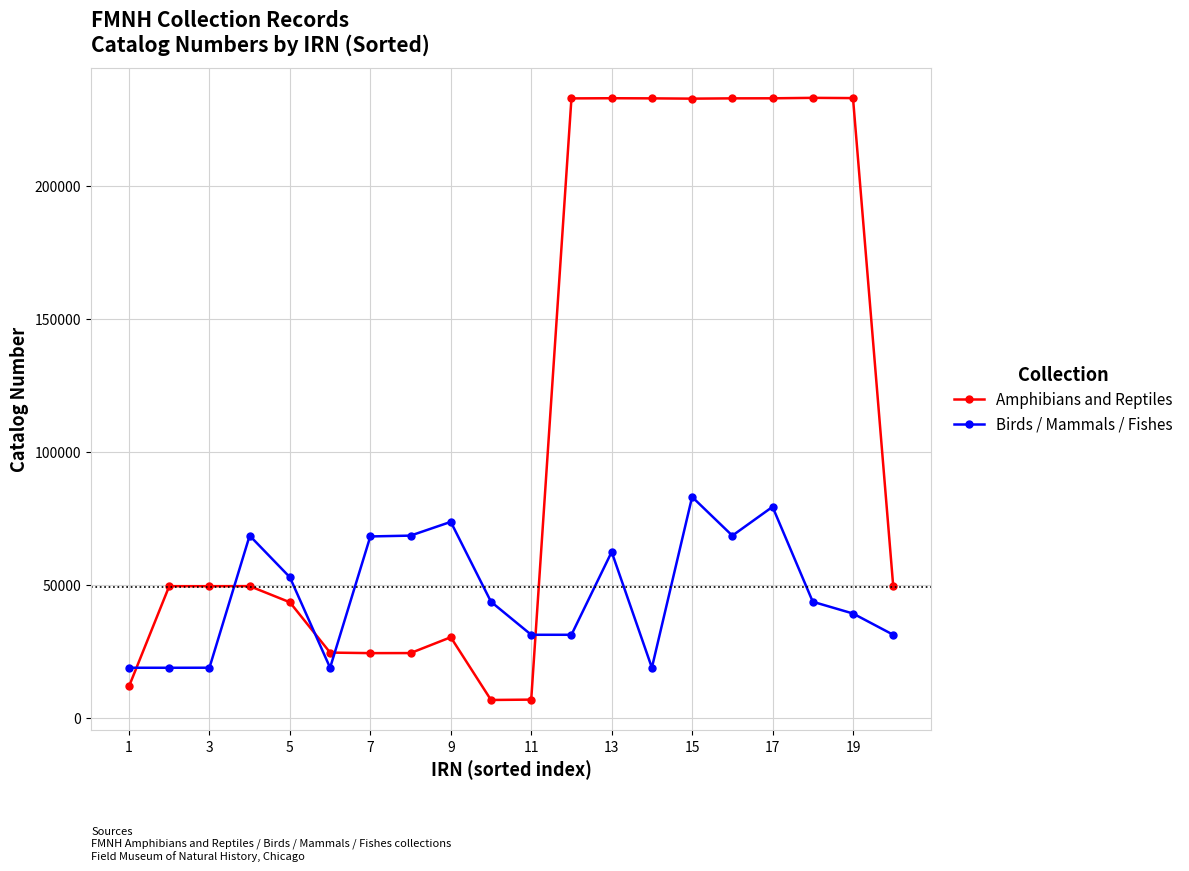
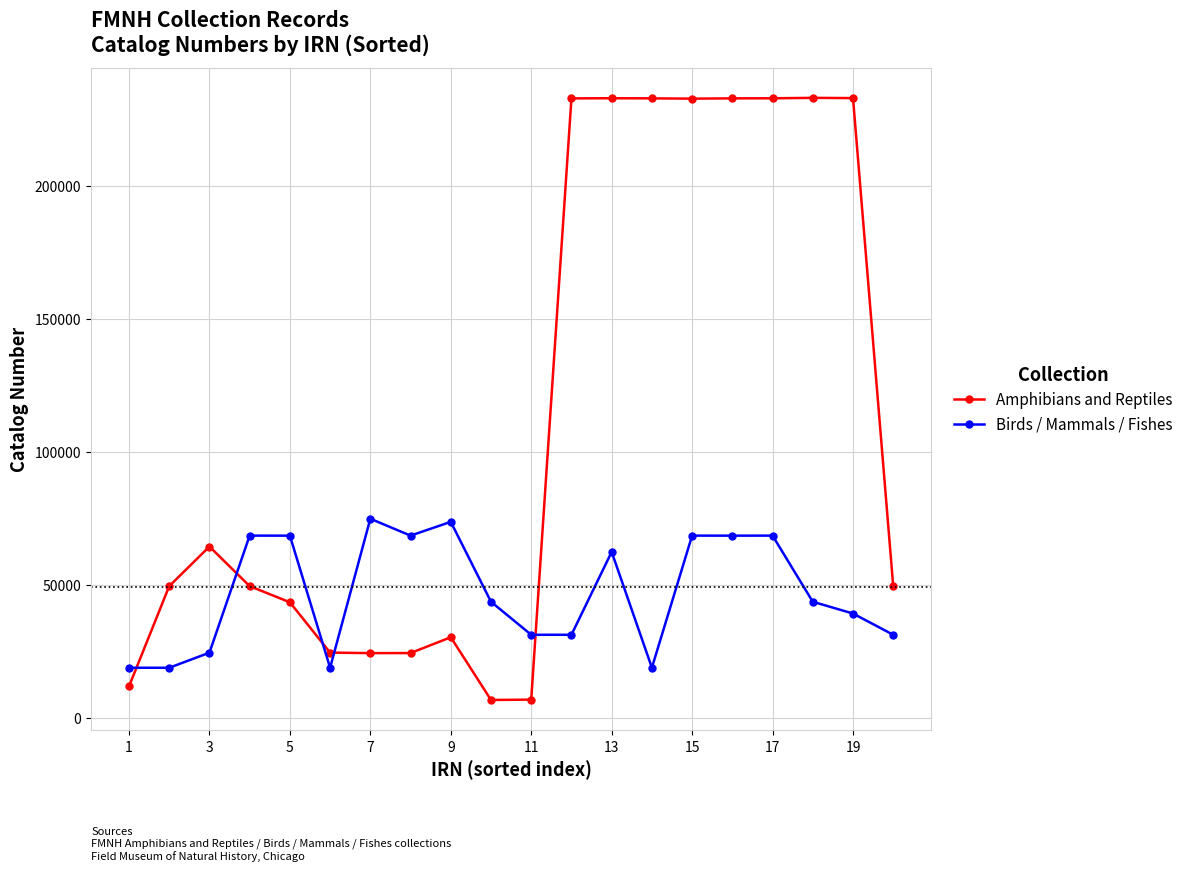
Amphibians and Reptiles, 3: 49000 -> 64000
Birds / Mammals / Fishes, 3: 19000 -> 24000
Birds / Mammals / Fishes, 5: 53000 -> 68000
Birds / Mammals / Fishes, 7: 68000 -> 75000
Birds / Mammals / Fishes, 15: 83000 -> 68000
Birds / Mammals / Fishes, 17: 79000 -> 68000
